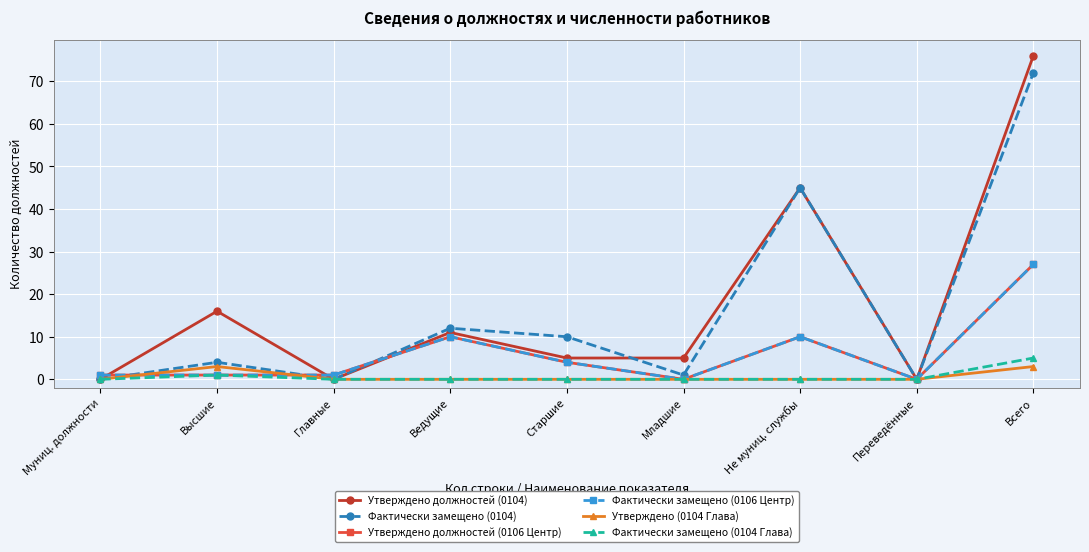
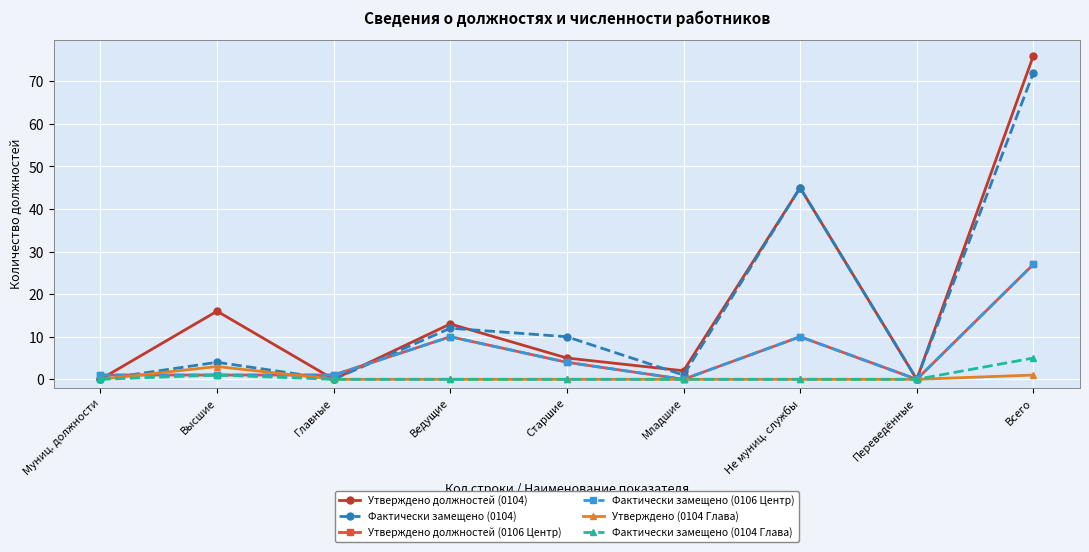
Утверждено должностей (0104), Ведущие: 11 -> 13
Утверждено должностей (0104), Младшие: 5 -> 2
Утверждено (0104 Глава), Всего: 3 -> 1
